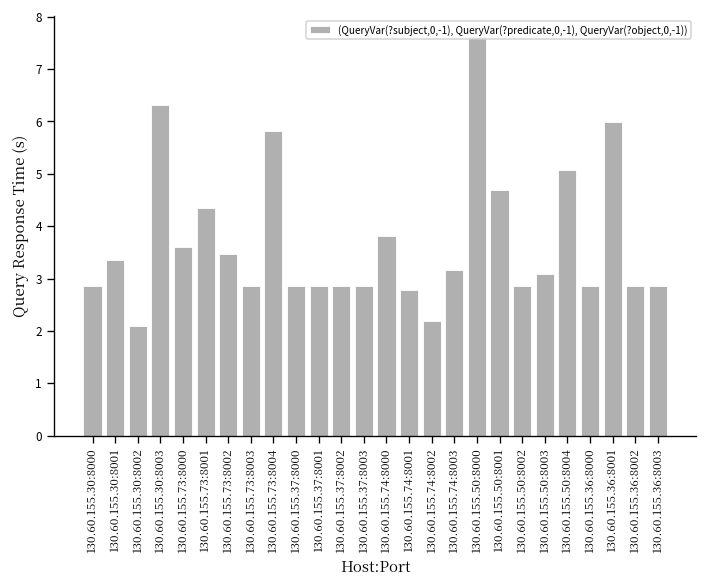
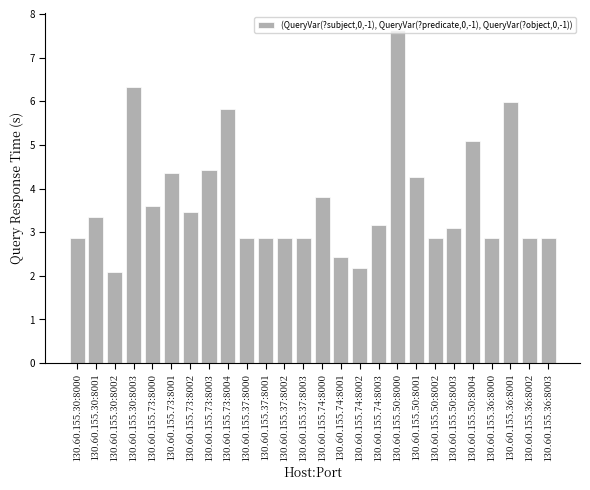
130.60.155.73:8003: 2.9 -> 4.4
130.60.155.74:8001: 2.8 -> 2.4
130.60.155.50:8001: 4.7 -> 4.3
